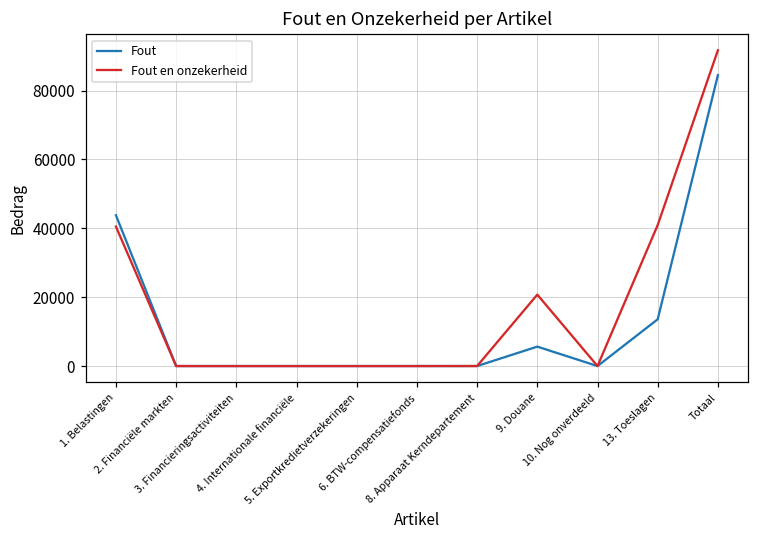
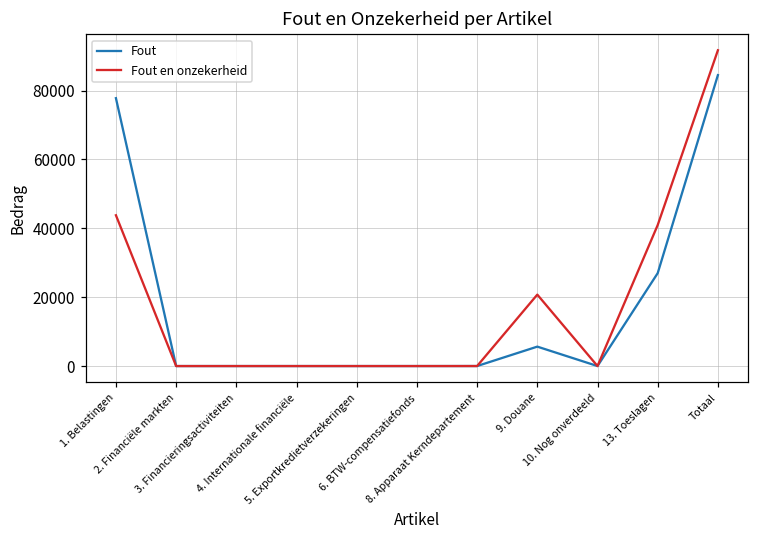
Fout, 1. Belastingen: 44000 -> 78000
Fout en onzekerheid, 1. Belastingen: 41000 -> 44000
Fout, 13. Toeslagen: 14000 -> 27000
